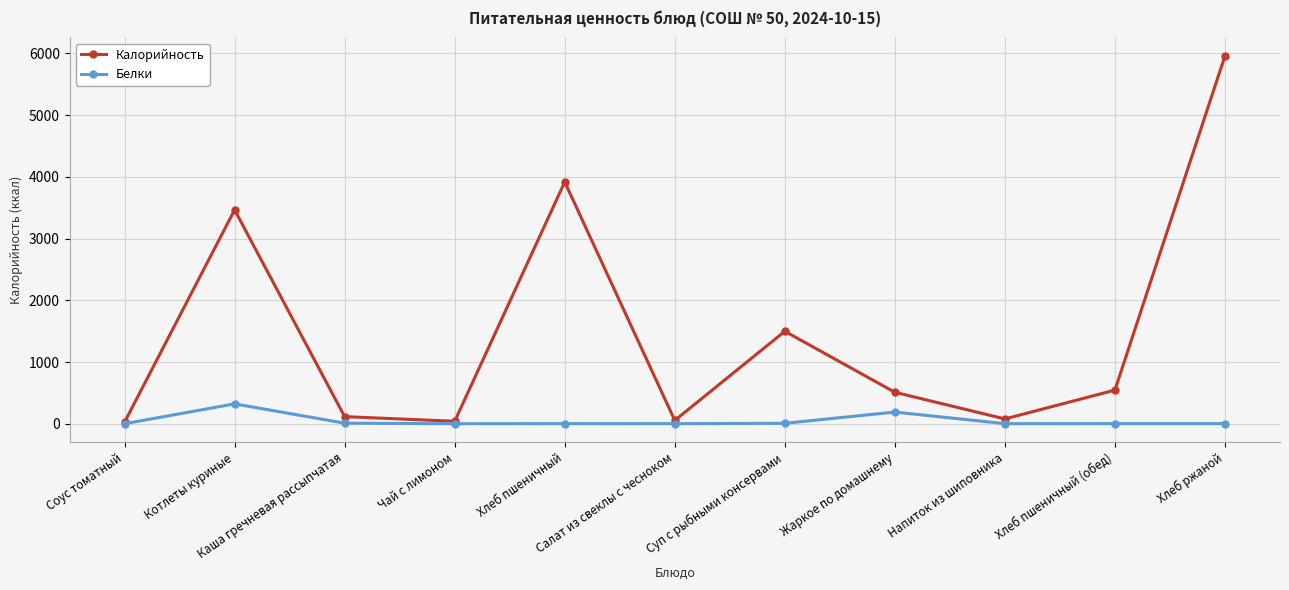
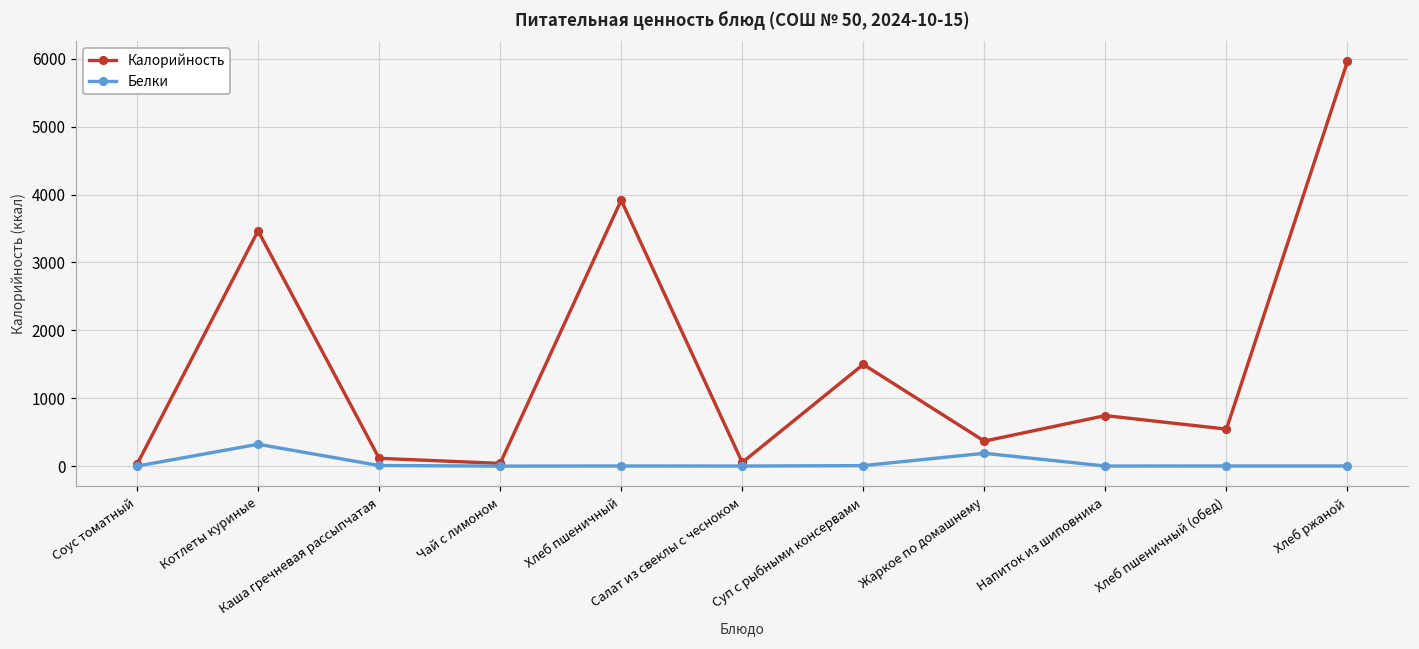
Калорийность, Жаркое по домашнему: 500 -> 400
Калорийность, Напиток из шиповника: 100 -> 700
